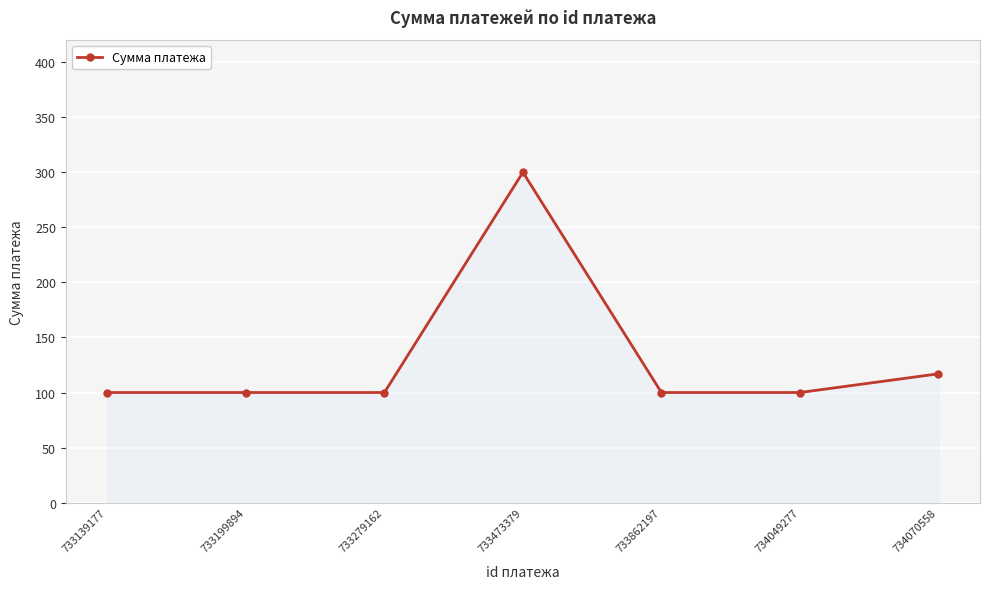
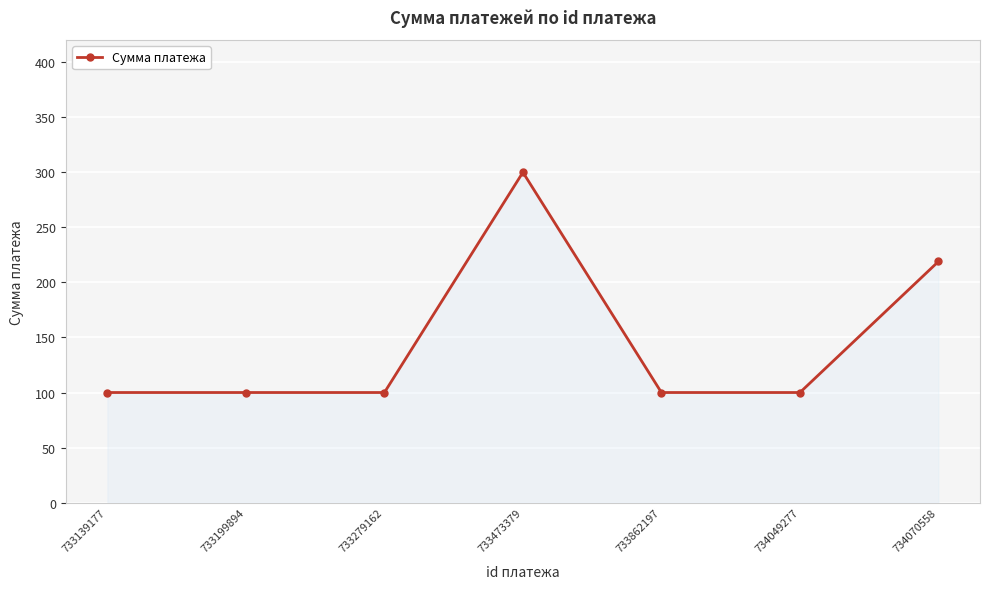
734070558: 117 -> 219
